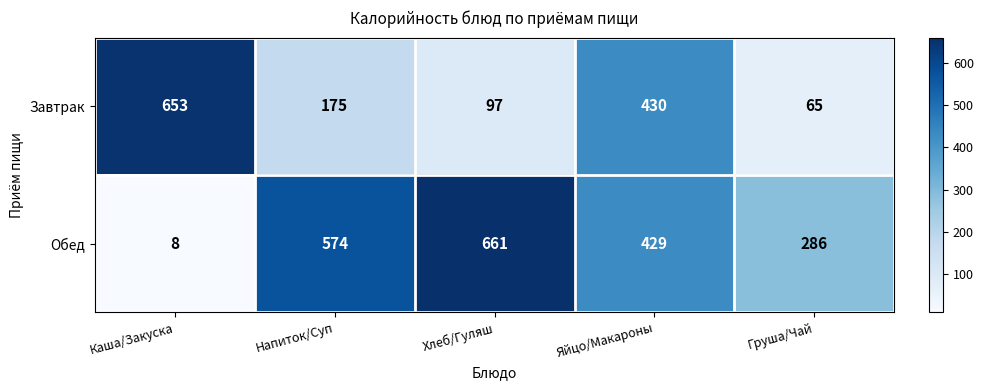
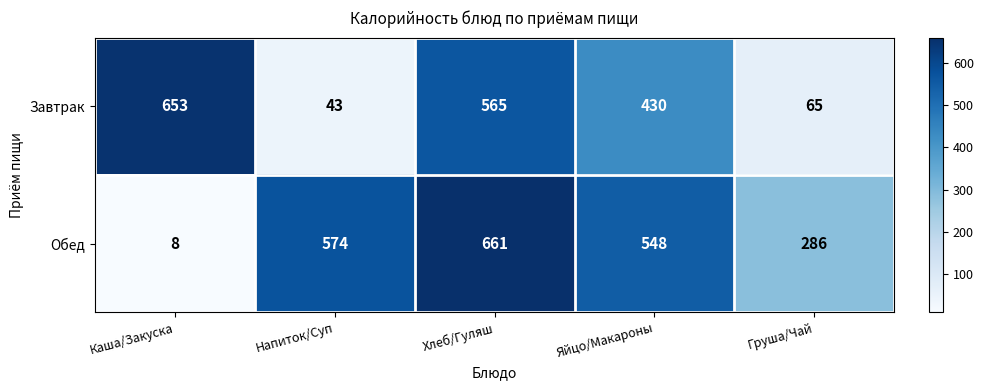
Завтрак, Напиток/Суп: 175 -> 43
Завтрак, Хлеб/Гуляш: 97 -> 565
Обед, Яйцо/Макароны: 429 -> 548
